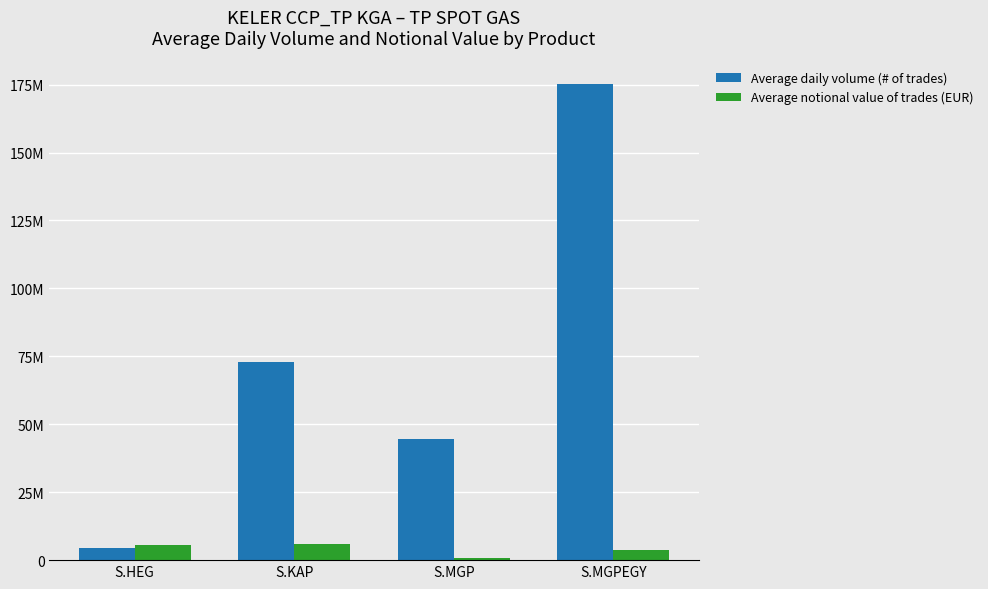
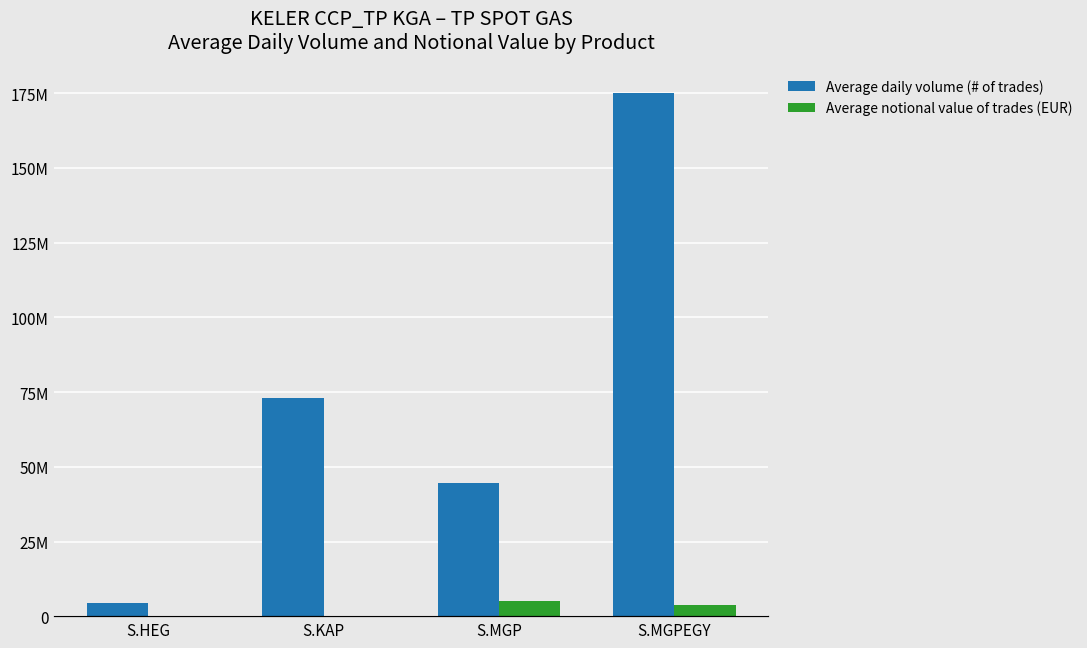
Average notional value of trades (EUR), S.HEG: 6000000 -> 0
Average notional value of trades (EUR), S.KAP: 6000000 -> 0
Average notional value of trades (EUR), S.MGP: 1000000 -> 5000000
